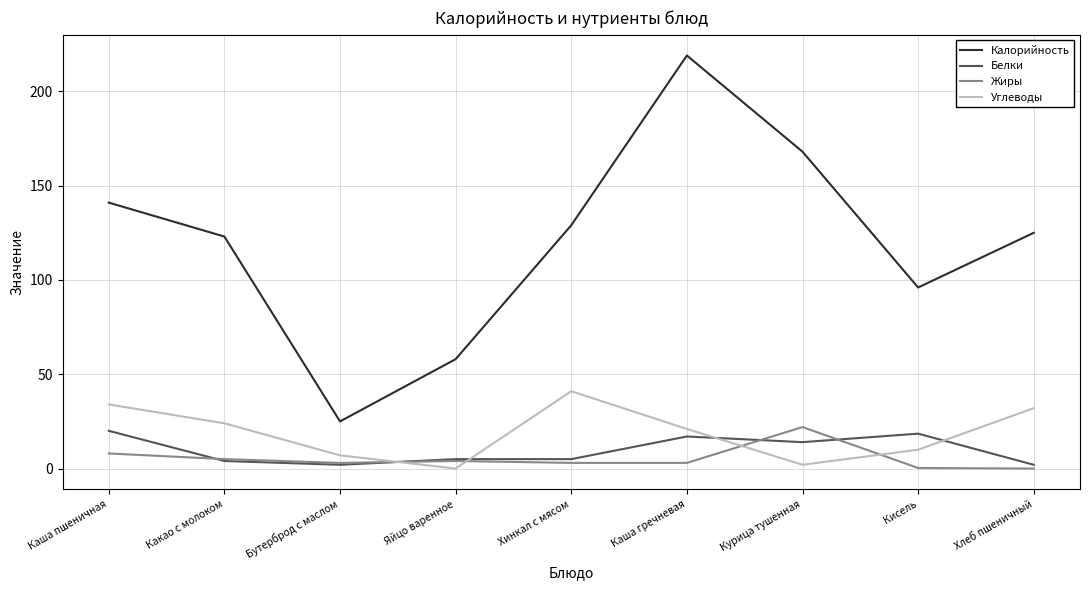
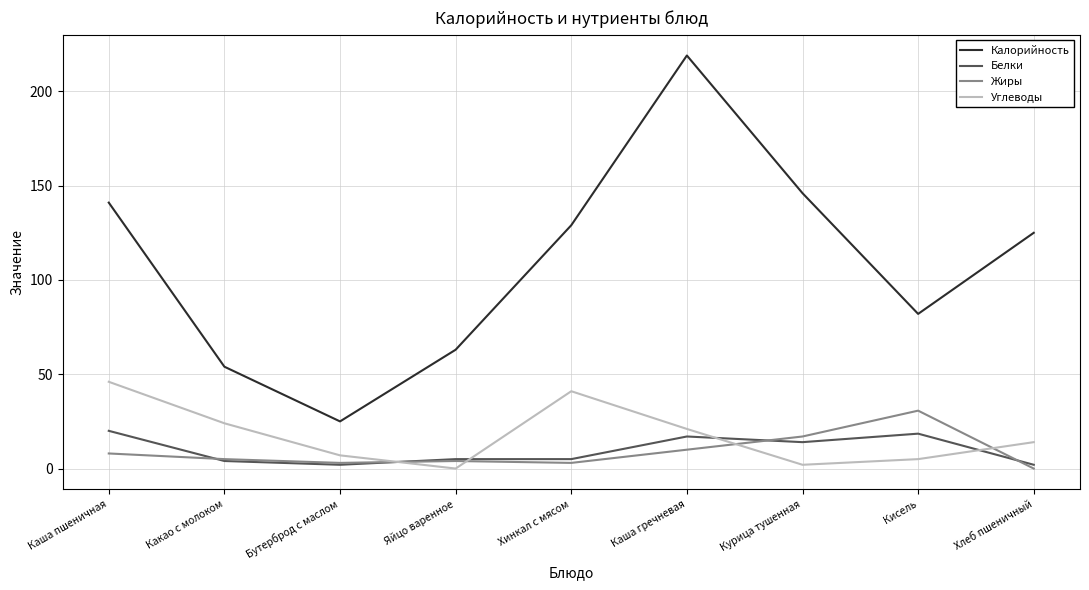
Углеводы, Каша пшеничная: 34 -> 46
Калорийность, Какао с молоком: 123 -> 54
Калорийность, Яйцо варенное: 58 -> 63
Жиры, Каша гречневая: 3 -> 10
Калорийность, Курица тушенная: 168 -> 146
Жиры, Курица тушенная: 22 -> 17
Калорийность, Кисель: 96 -> 82
Жиры, Кисель: 0 -> 31
Углеводы, Кисель: 10 -> 5
Углеводы, Хлеб пшеничный: 32 -> 14
